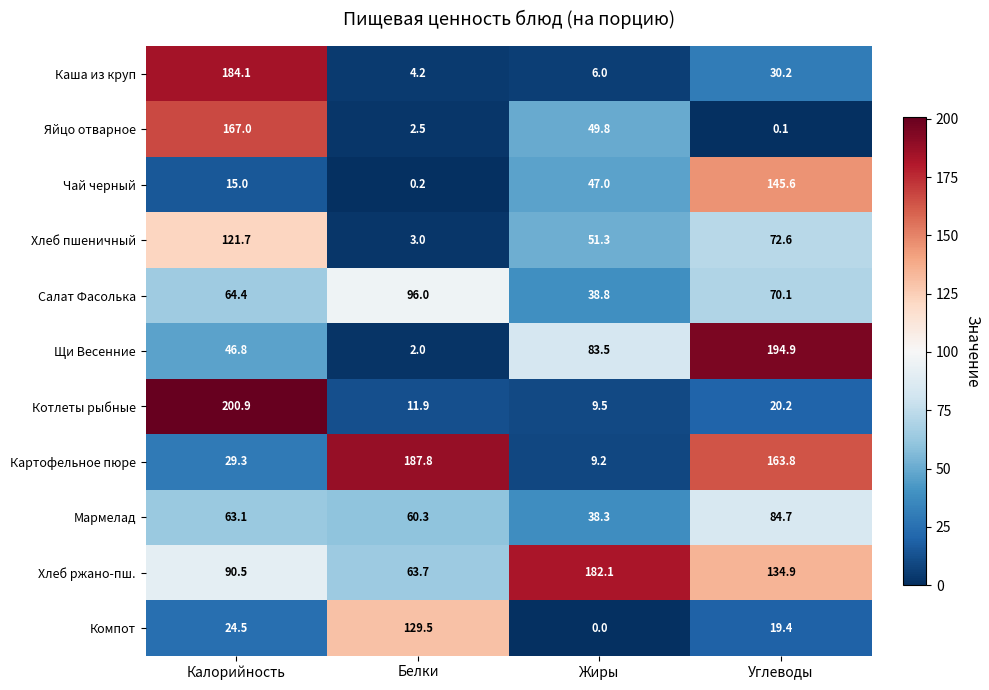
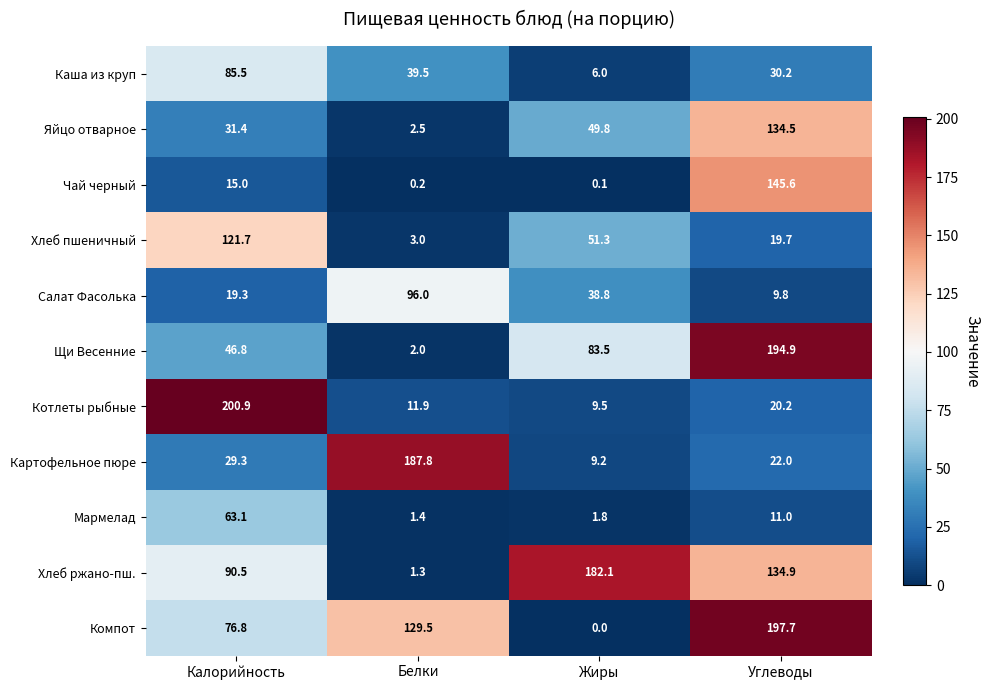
Каша из круп, Калорийность: 184.1 -> 85.5
Каша из круп, Белки: 4.2 -> 39.5
Яйцо отварное, Калорийность: 167.0 -> 31.4
Яйцо отварное, Углеводы: 0.1 -> 134.5
Чай черный, Жиры: 47.0 -> 0.1
Хлеб пшеничный, Углеводы: 72.6 -> 19.7
Салат Фасолька, Калорийность: 64.4 -> 19.3
Салат Фасолька, Углеводы: 70.1 -> 9.8
Картофельное пюре, Углеводы: 163.8 -> 22.0
Мармелад, Белки: 60.3 -> 1.4
Мармелад, Жиры: 38.3 -> 1.8
Мармелад, Углеводы: 84.7 -> 11.0
Хлеб ржано-пш., Белки: 63.7 -> 1.3
Компот, Калорийность: 24.5 -> 76.8
Компот, Углеводы: 19.4 -> 197.7
